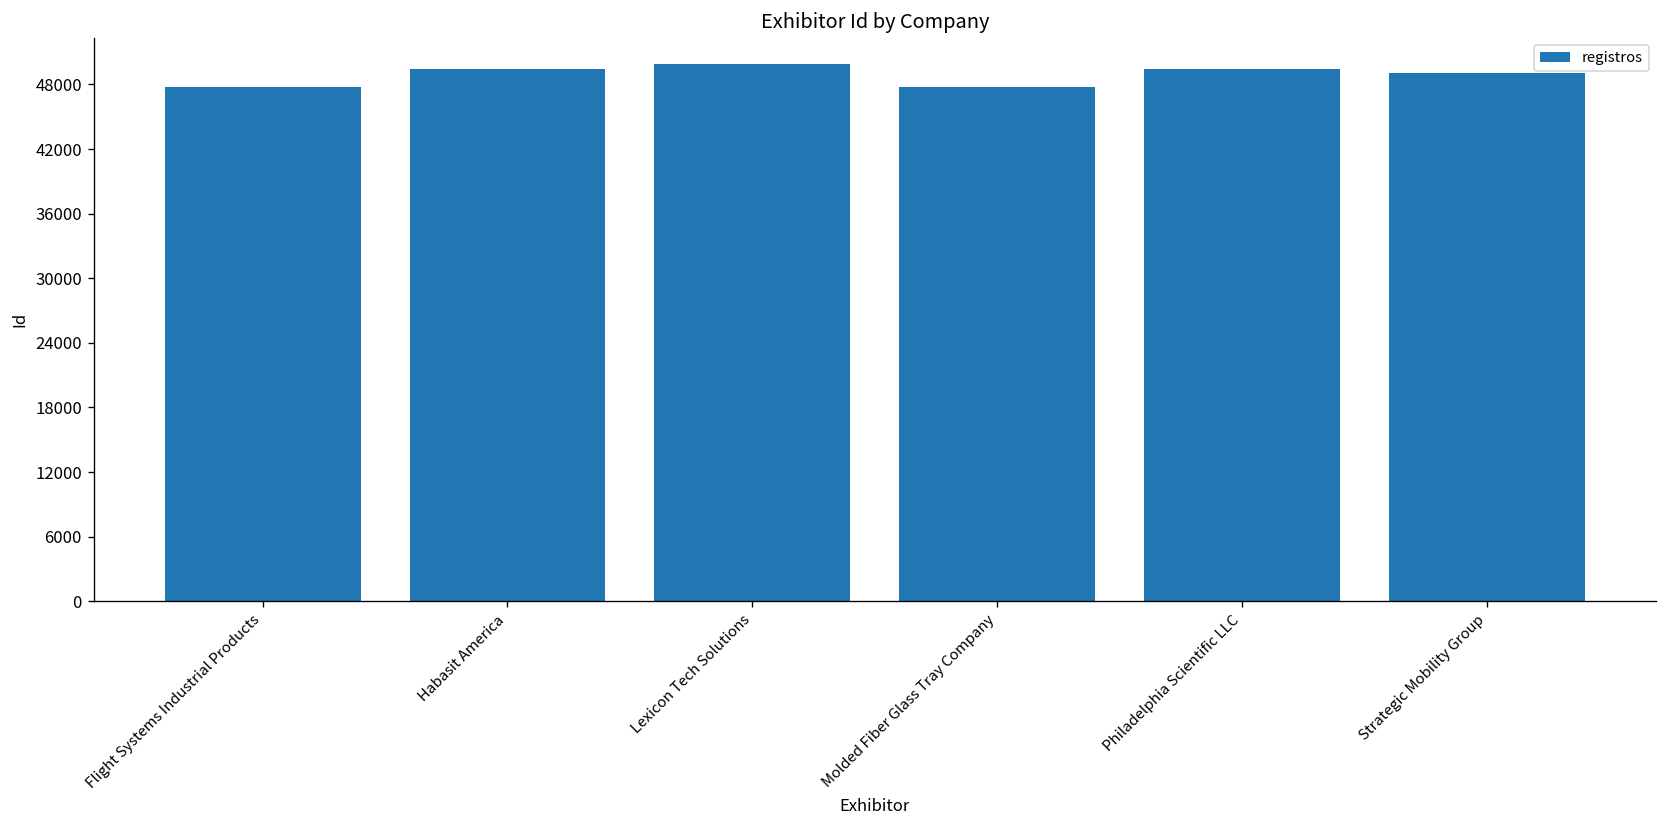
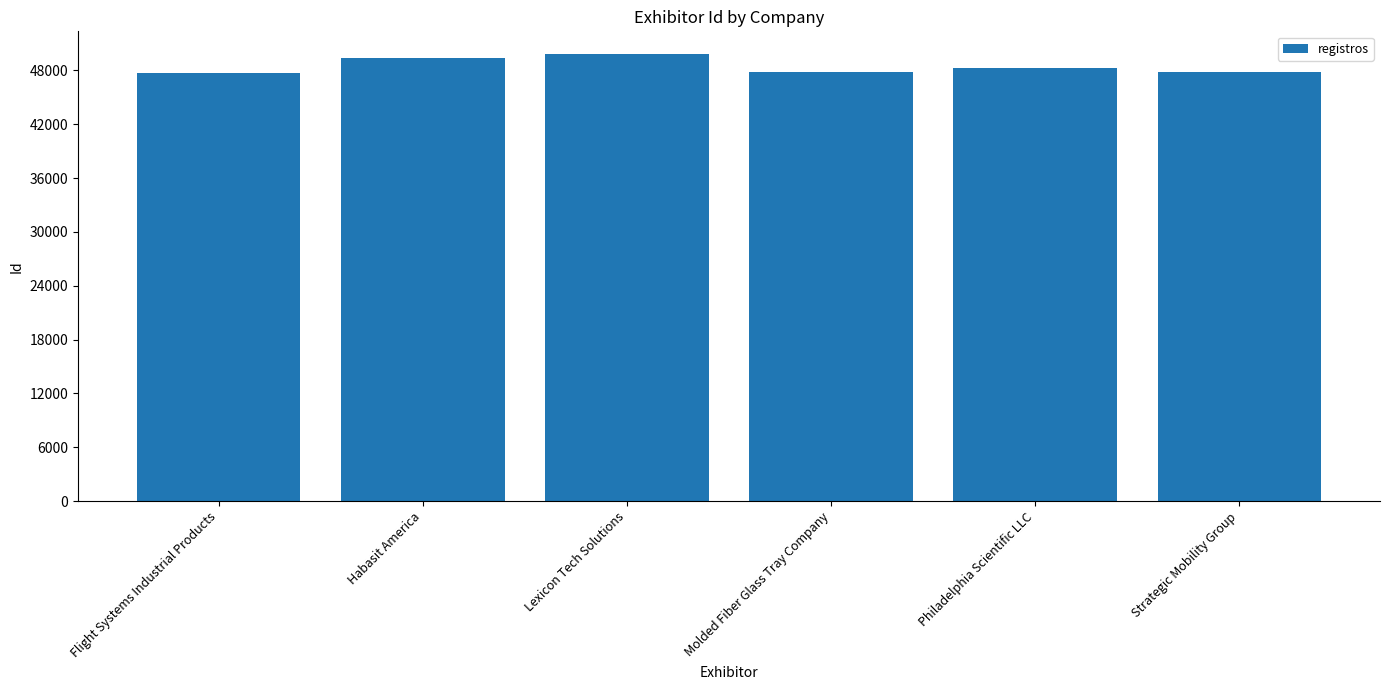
Philadelphia Scientific LLC: 49000 -> 48000
Strategic Mobility Group: 49000 -> 48000
